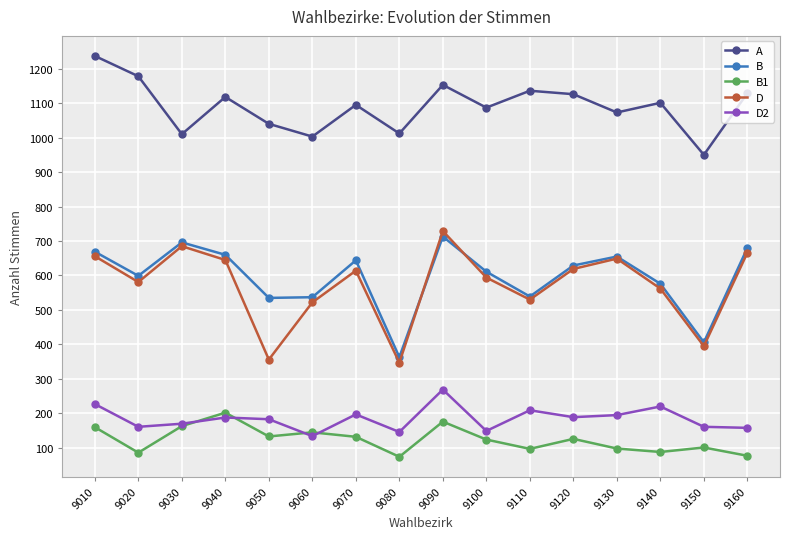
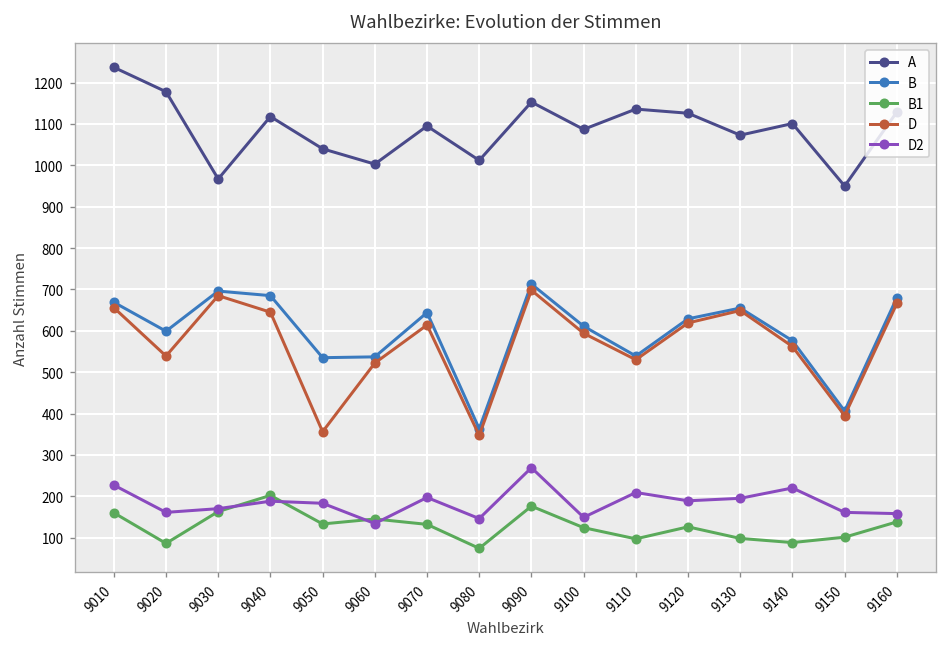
D, 9020: 580 -> 540
A, 9030: 1010 -> 970
B, 9040: 660 -> 690
D, 9090: 730 -> 700
B1, 9160: 80 -> 140
